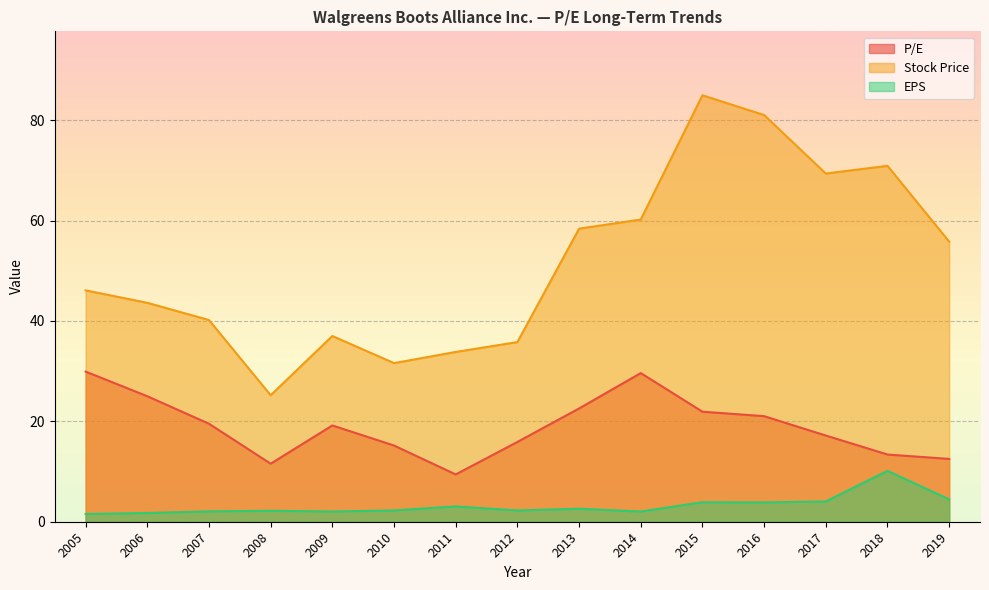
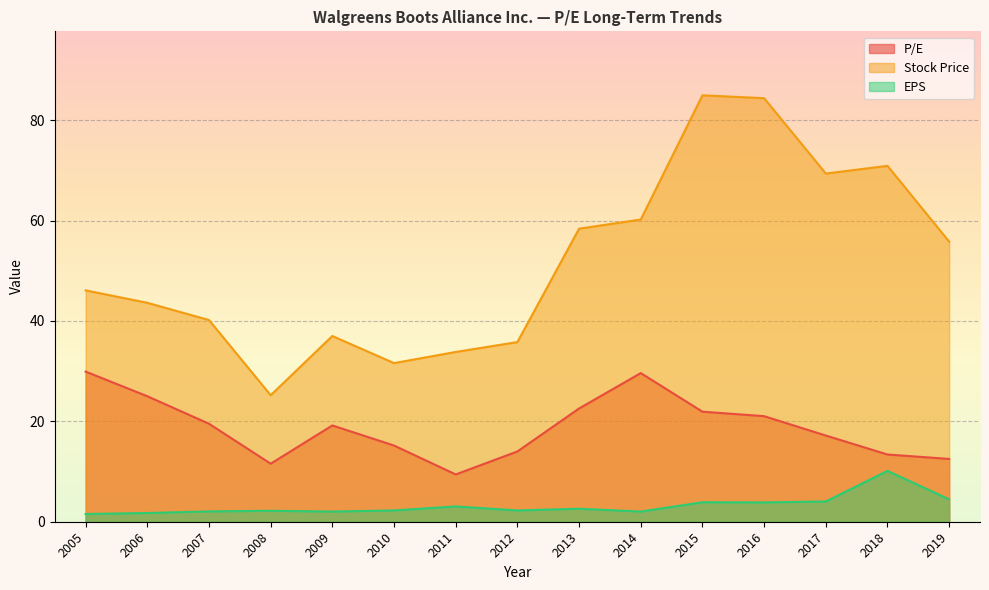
P/E, 2012: 16 -> 14
Stock Price, 2016: 81 -> 84
